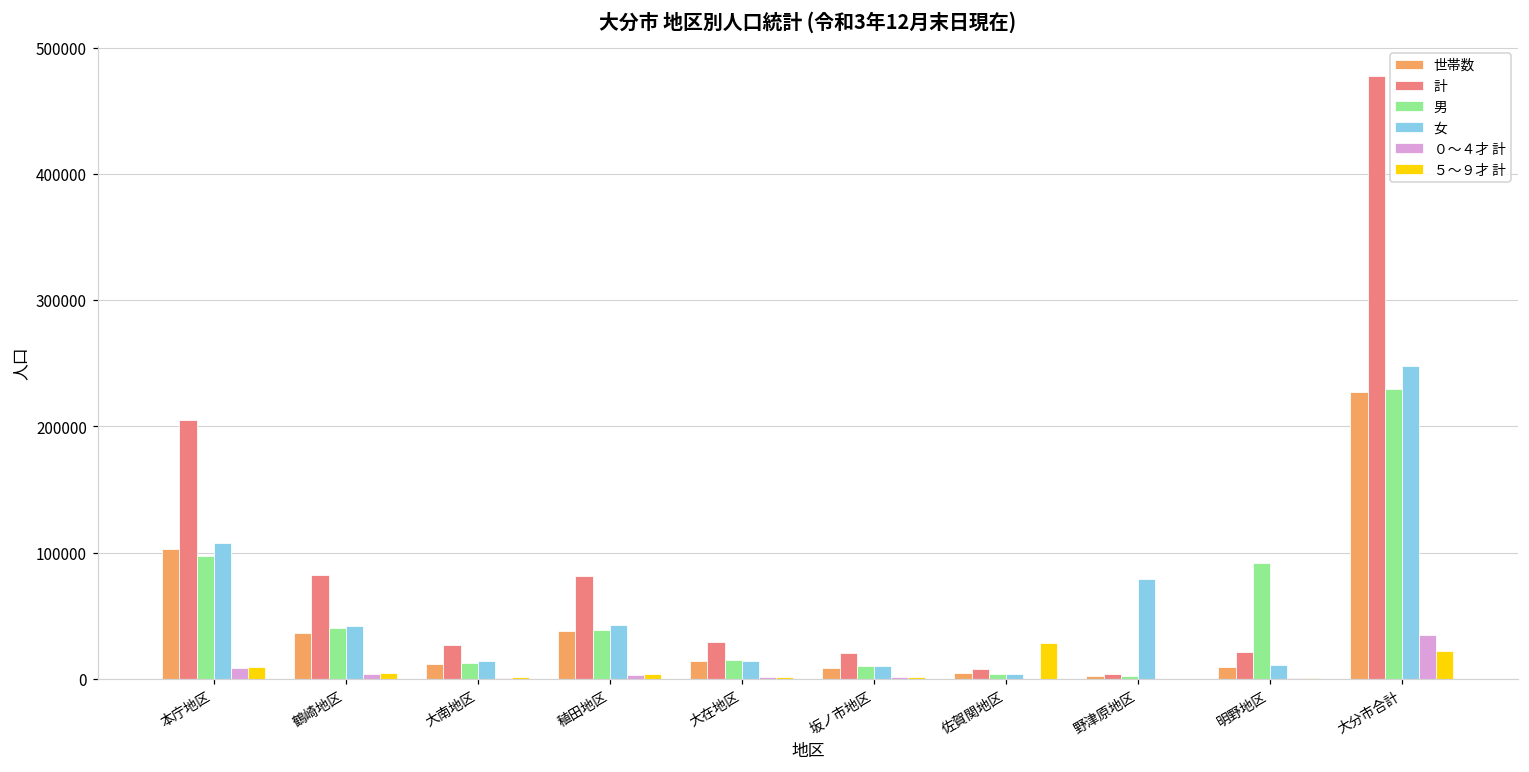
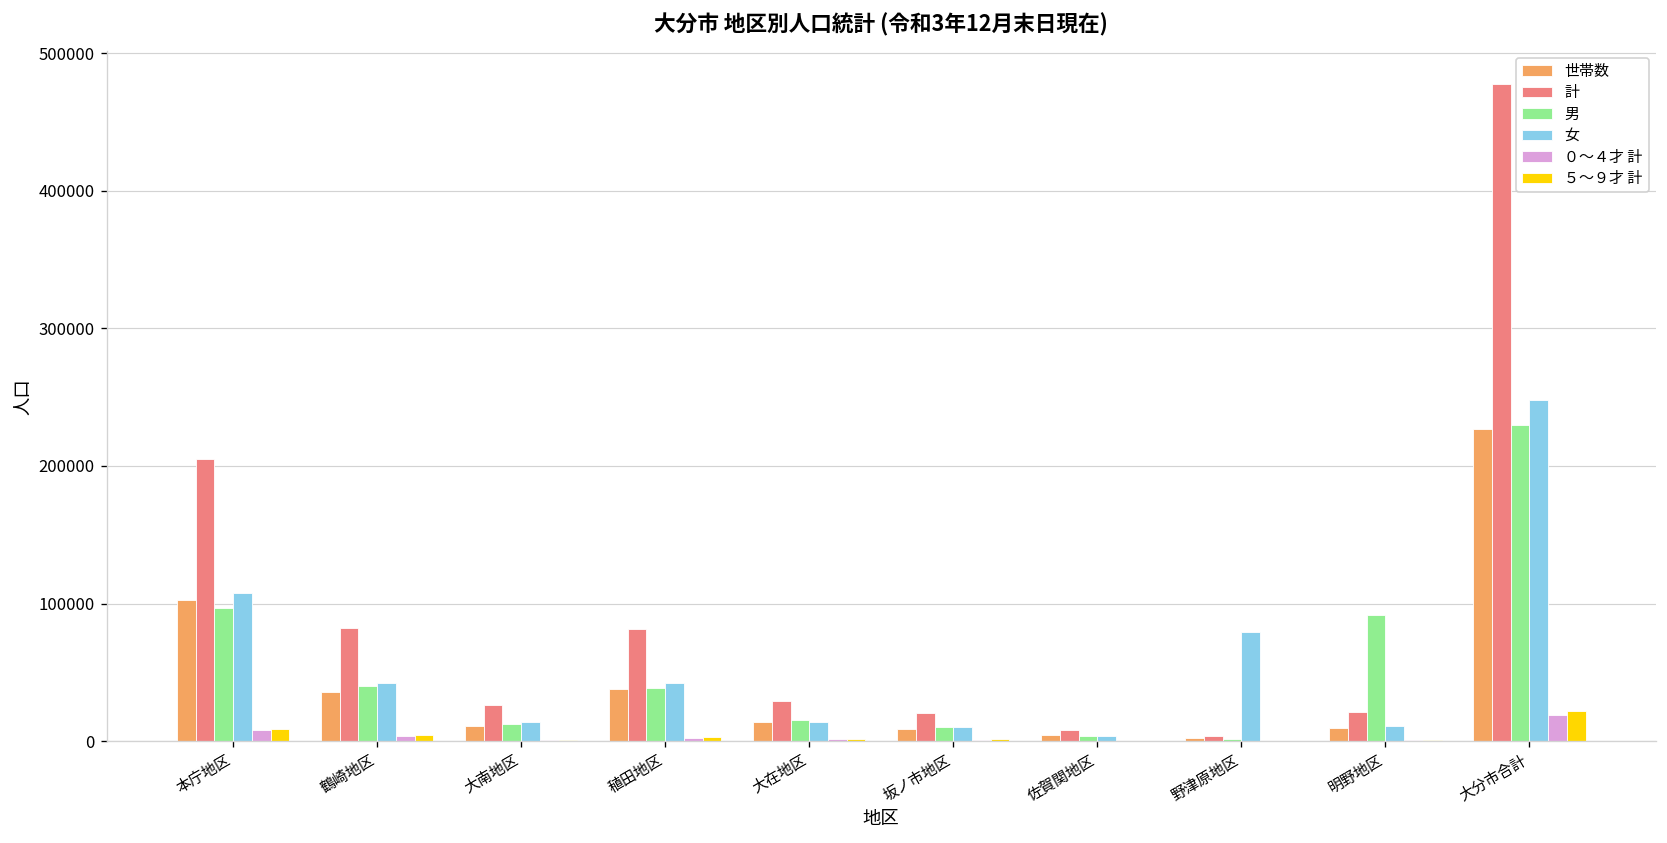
５～９才 計, 佐賀関地区: 28000 -> 0
０～４才 計, 大分市合計: 35000 -> 19000
